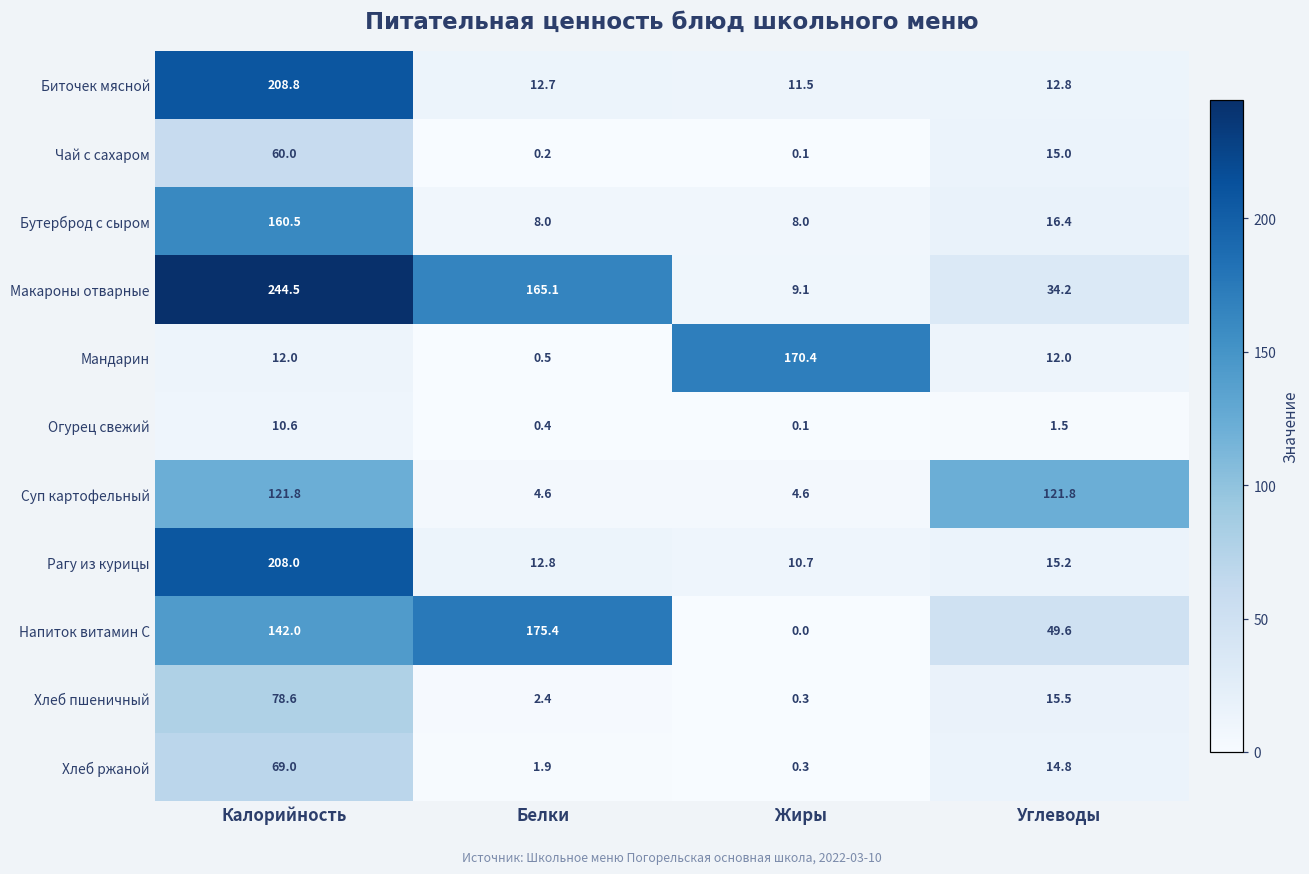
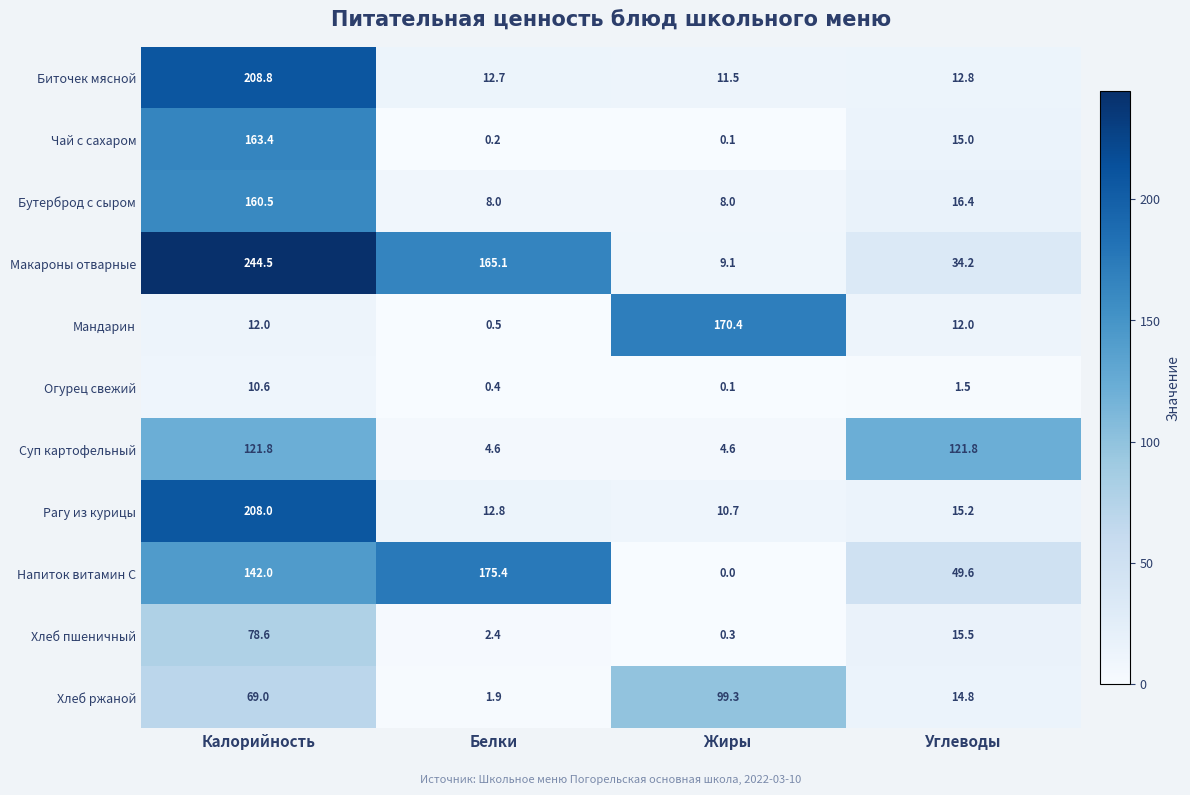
Чай с сахаром, Калорийность: 60.0 -> 163.4
Хлеб ржаной, Жиры: 0.3 -> 99.3
